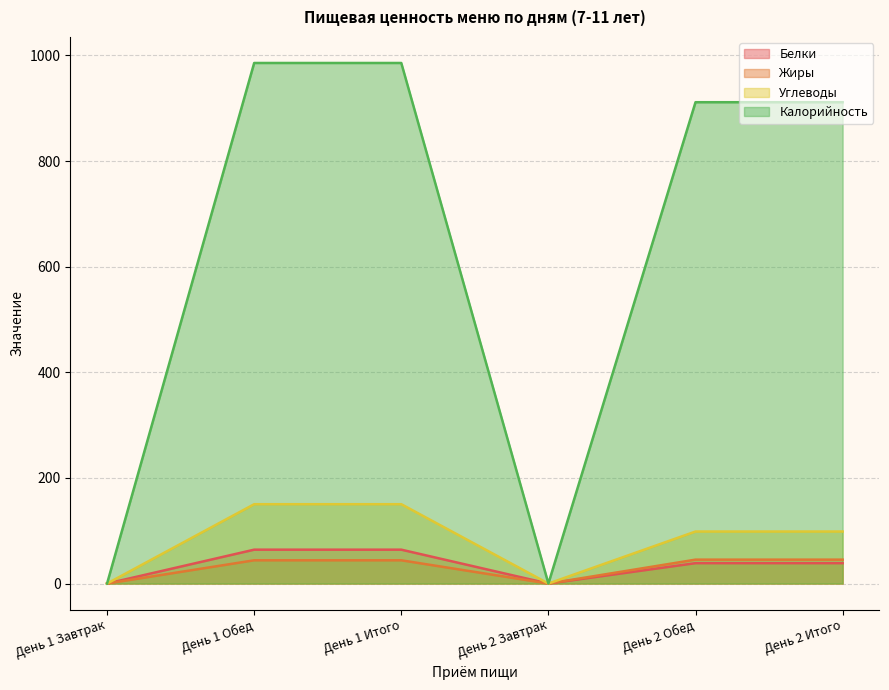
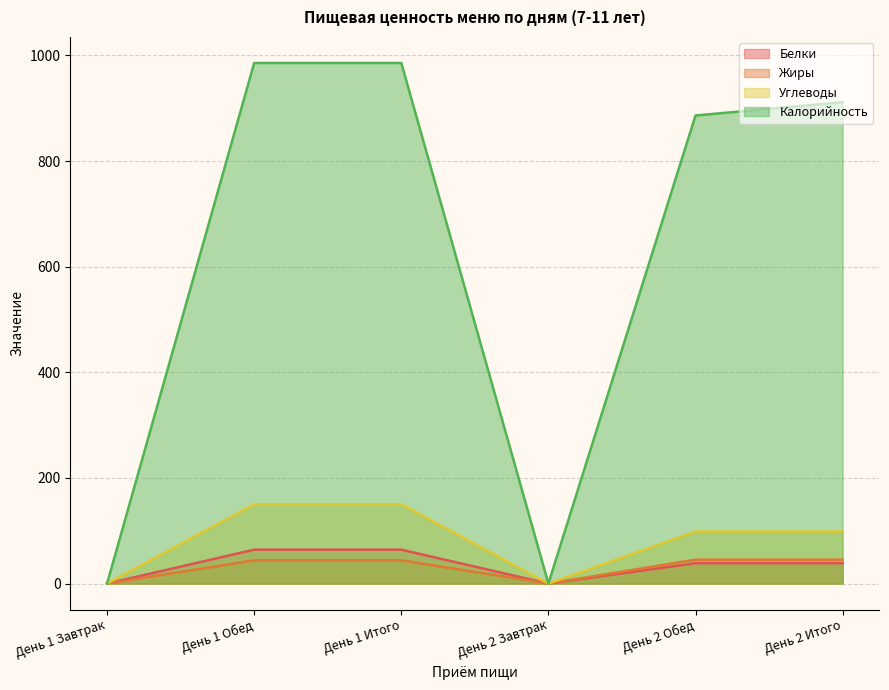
Калорийность, День 2 Обед: 910 -> 890
